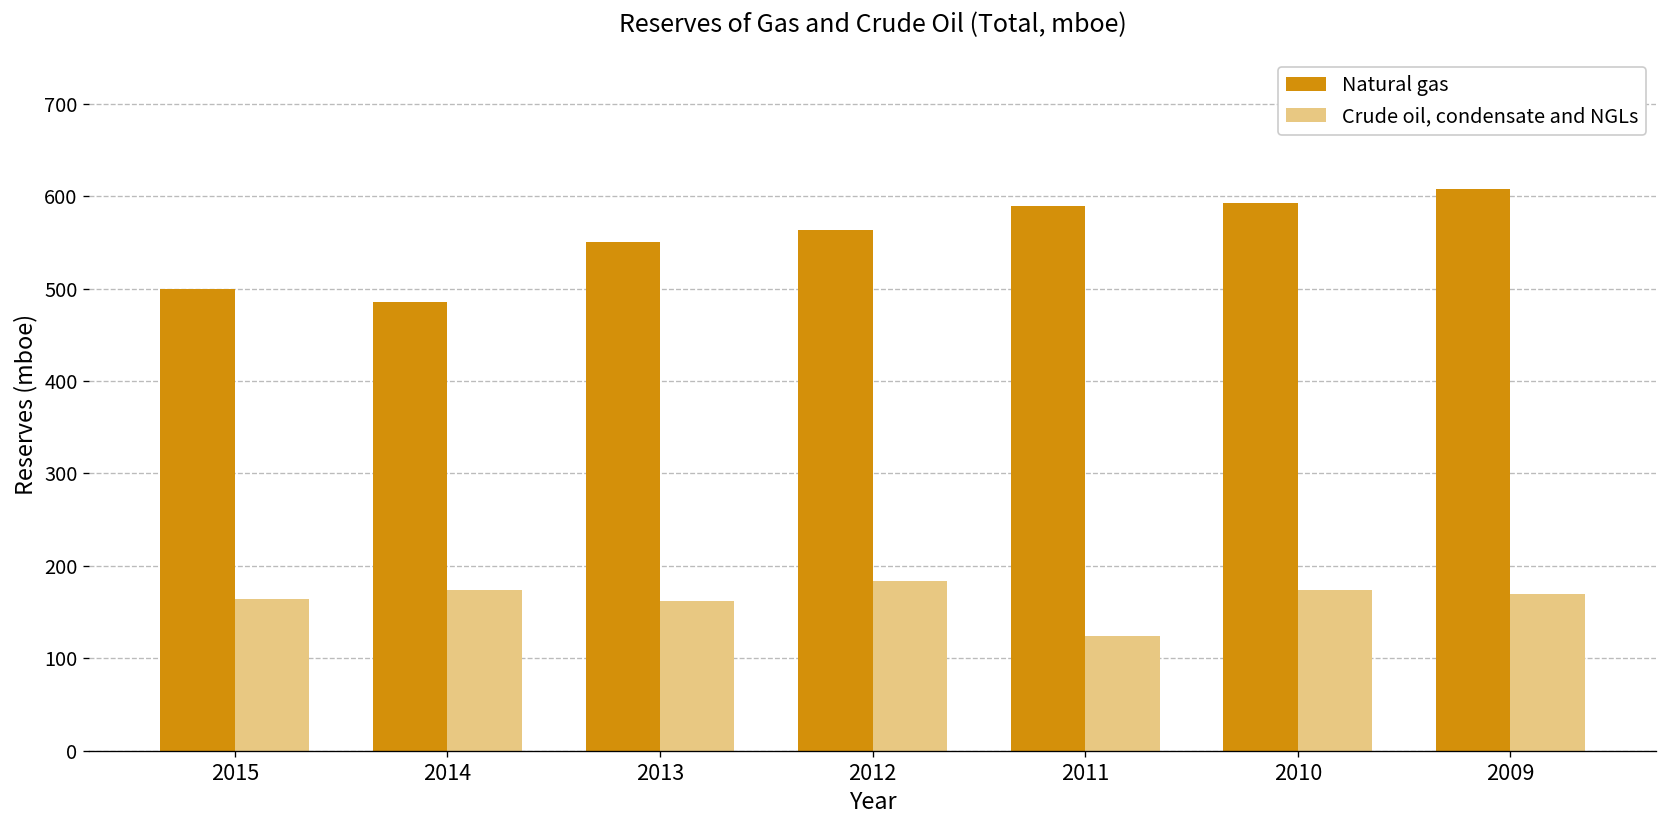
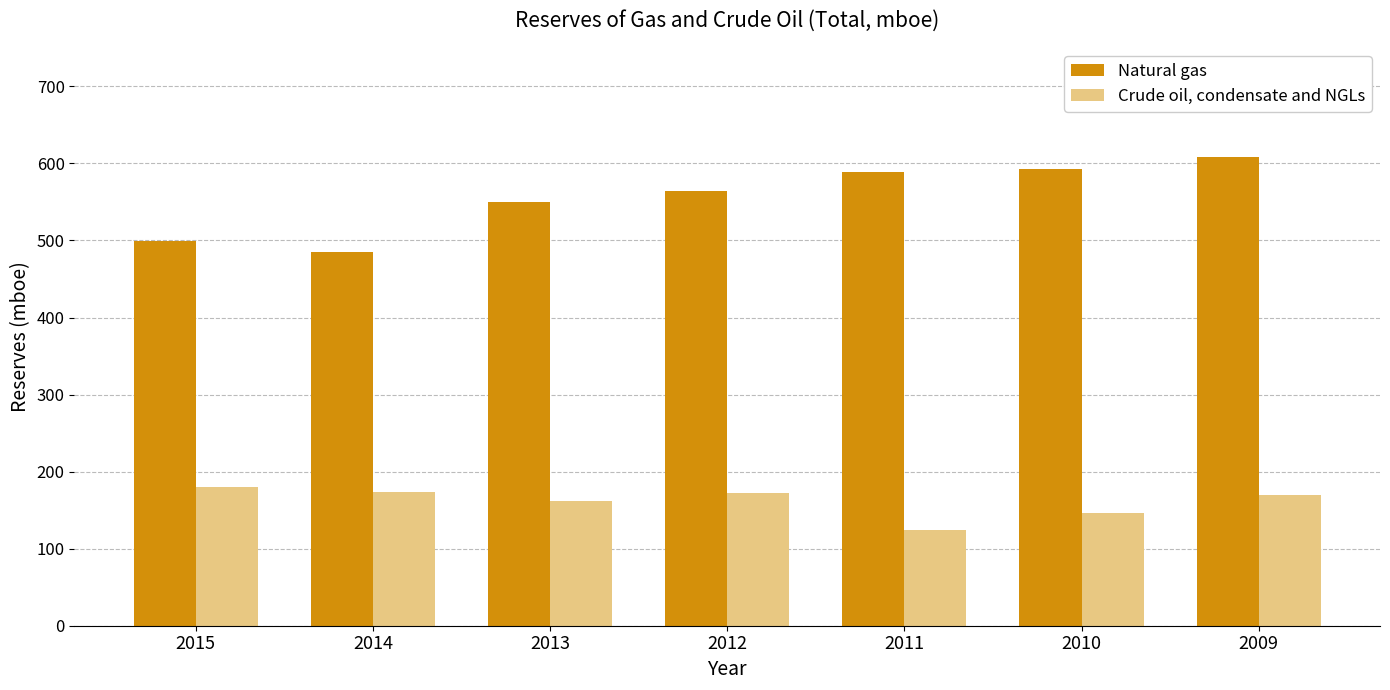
Crude oil, condensate and NGLs, 2015: 160 -> 180
Crude oil, condensate and NGLs, 2012: 180 -> 170
Crude oil, condensate and NGLs, 2010: 170 -> 150
